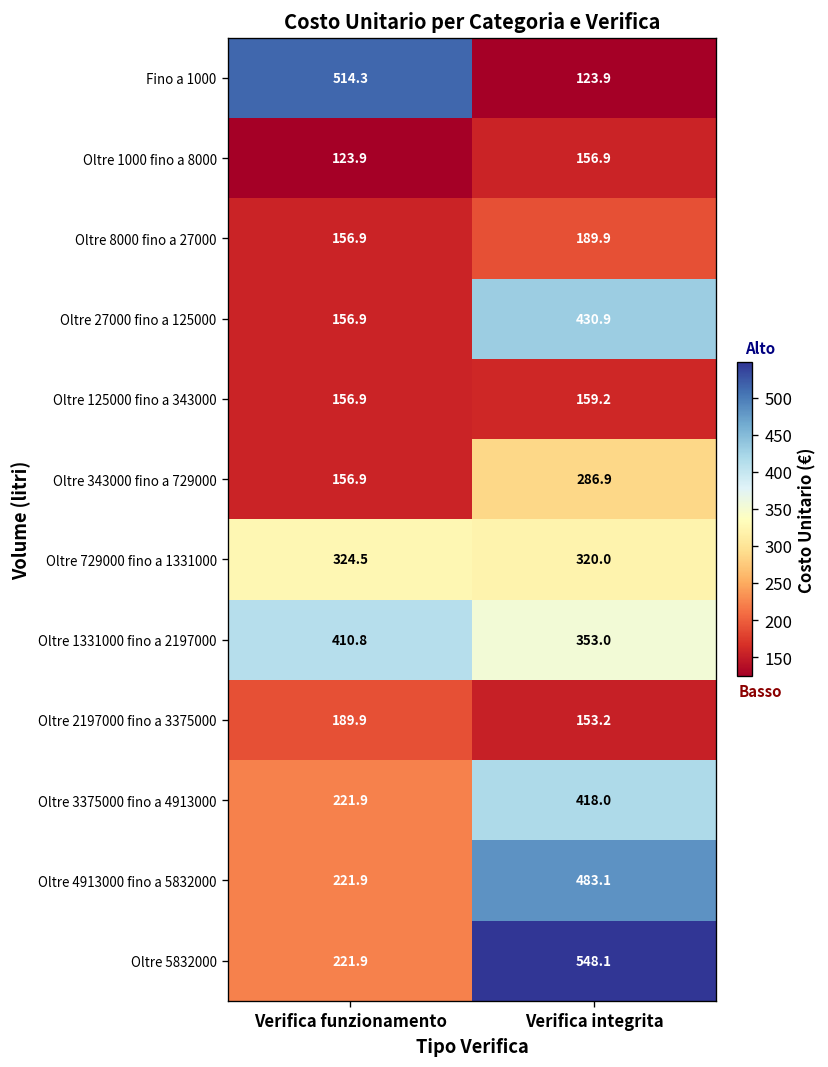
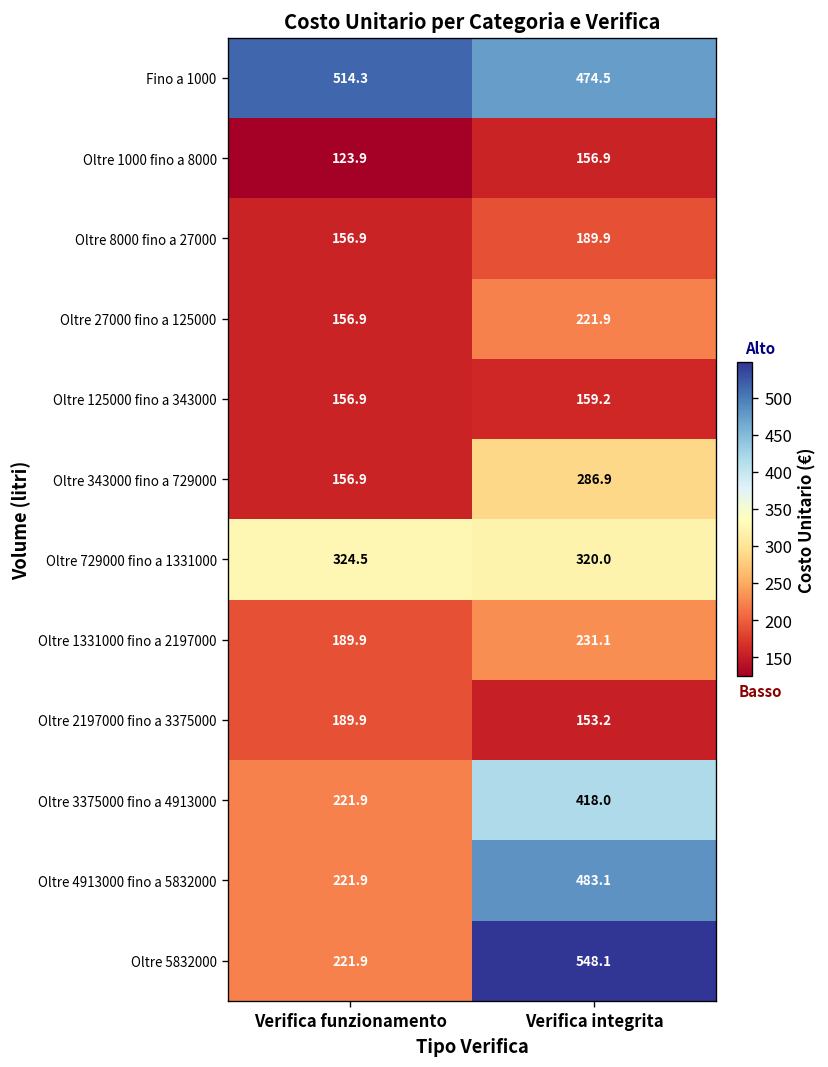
Fino a 1000, Verifica integrita: 123.9 -> 474.5
Oltre 27000 fino a 125000, Verifica integrita: 430.9 -> 221.9
Oltre 1331000 fino a 2197000, Verifica funzionamento: 410.8 -> 189.9
Oltre 1331000 fino a 2197000, Verifica integrita: 353.0 -> 231.1
